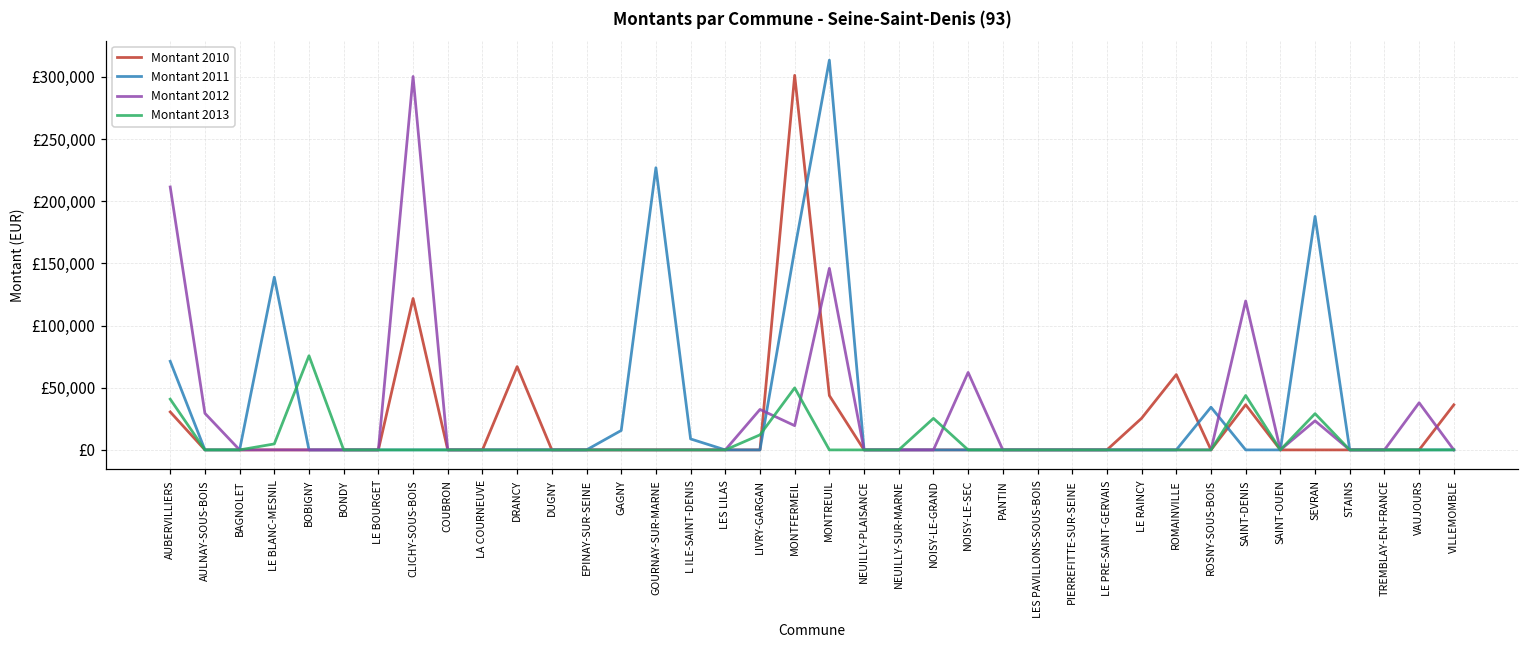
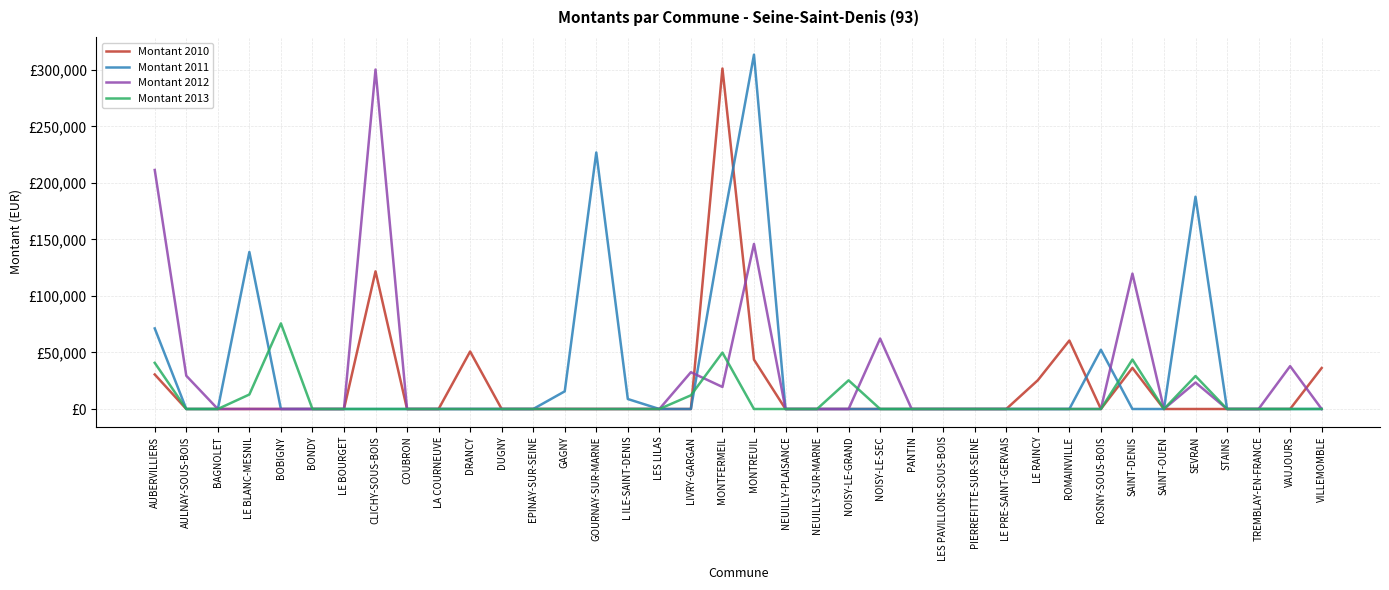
Montant 2013, LE BLANC-MESNIL: £5,000 -> £13,000
Montant 2010, DRANCY: £67,000 -> £51,000
Montant 2011, ROSNY-SOUS-BOIS: £34,000 -> £52,000
